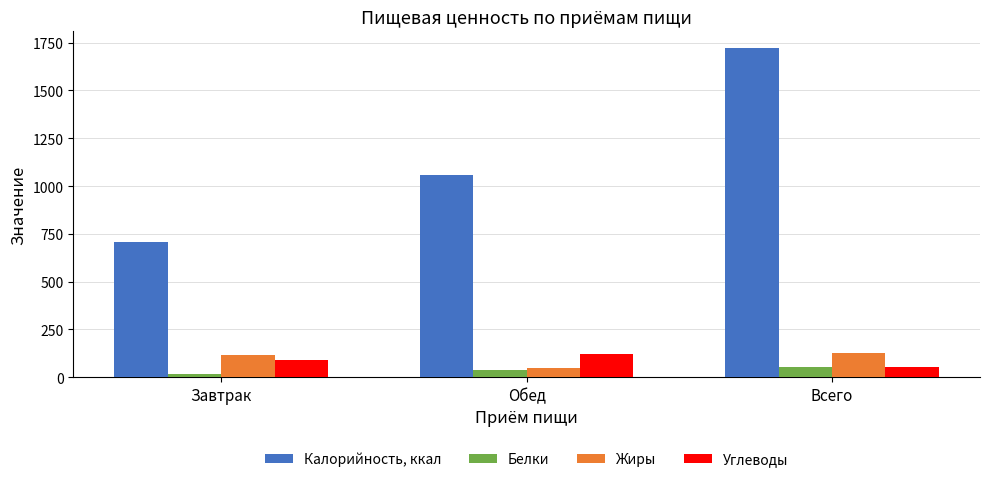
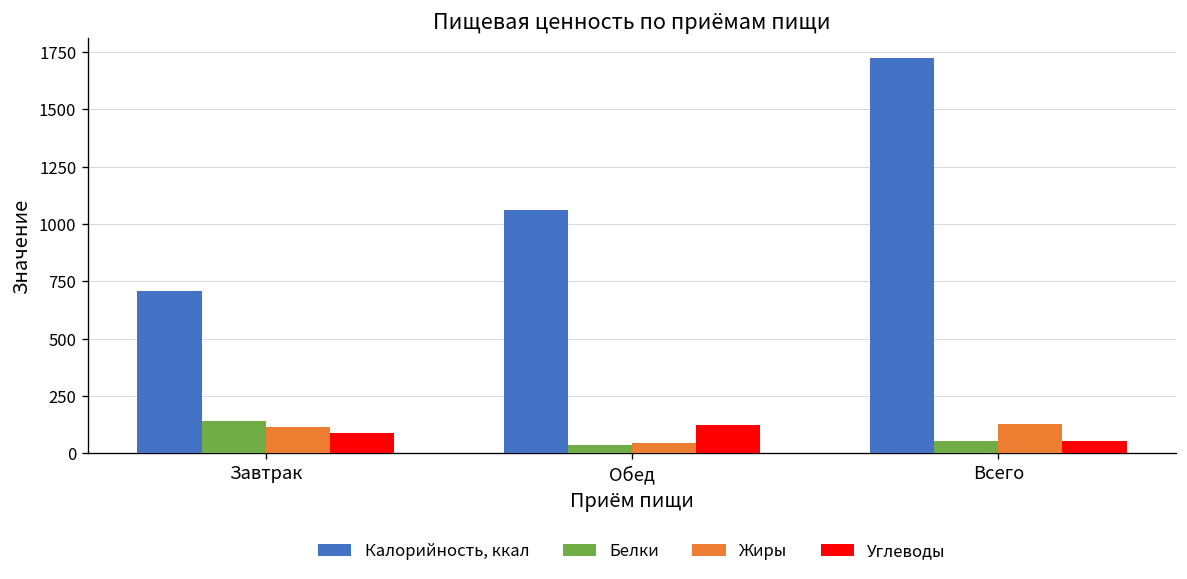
Белки, Завтрак: 20 -> 140
